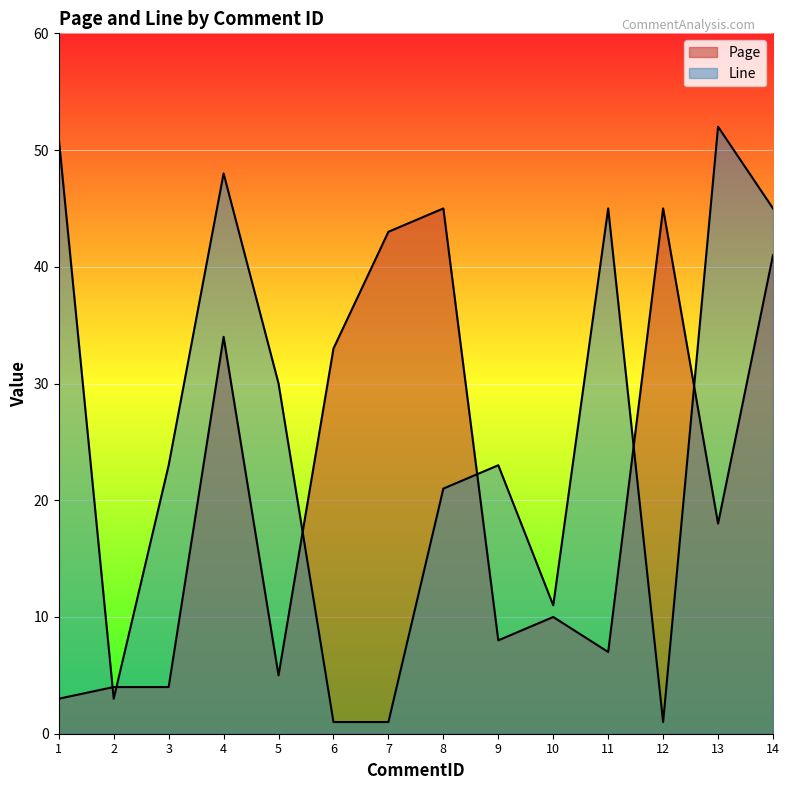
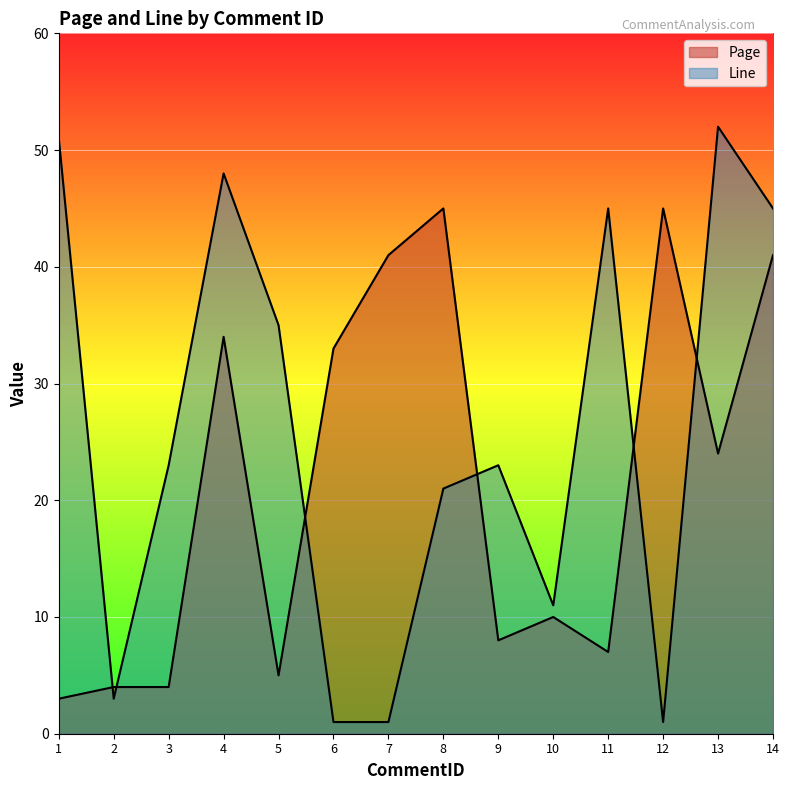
Line, 5: 30 -> 35
Page, 7: 43 -> 41
Page, 13: 18 -> 24
